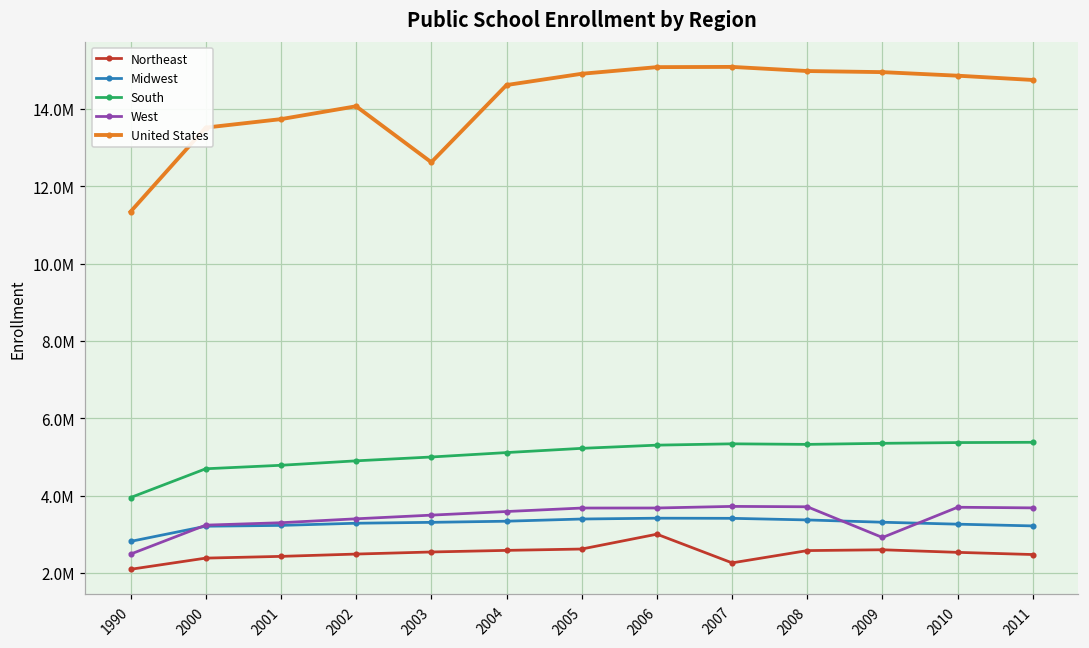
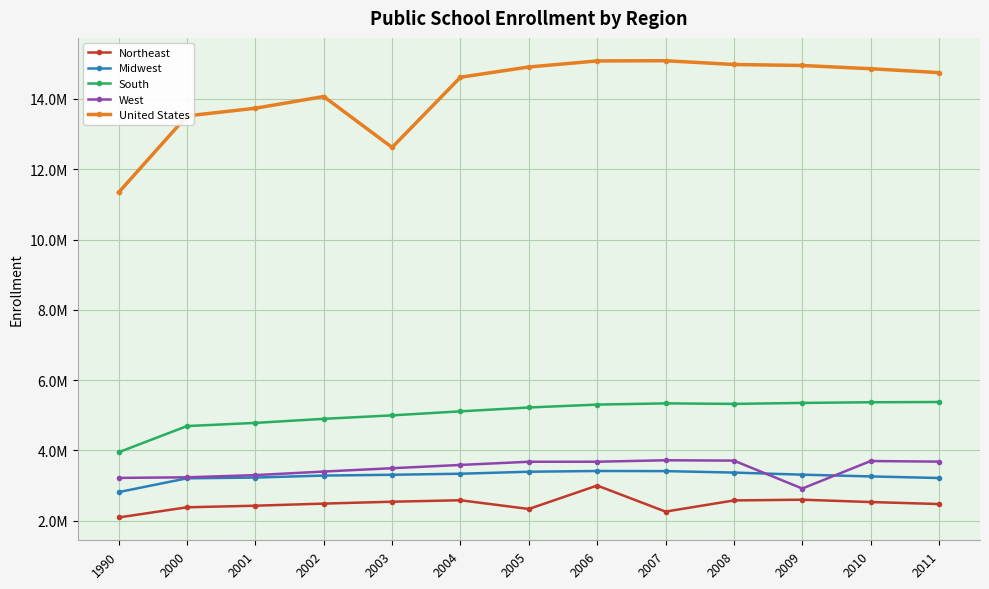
West, 1990: 2500000 -> 3200000
Northeast, 2005: 2600000 -> 2300000
